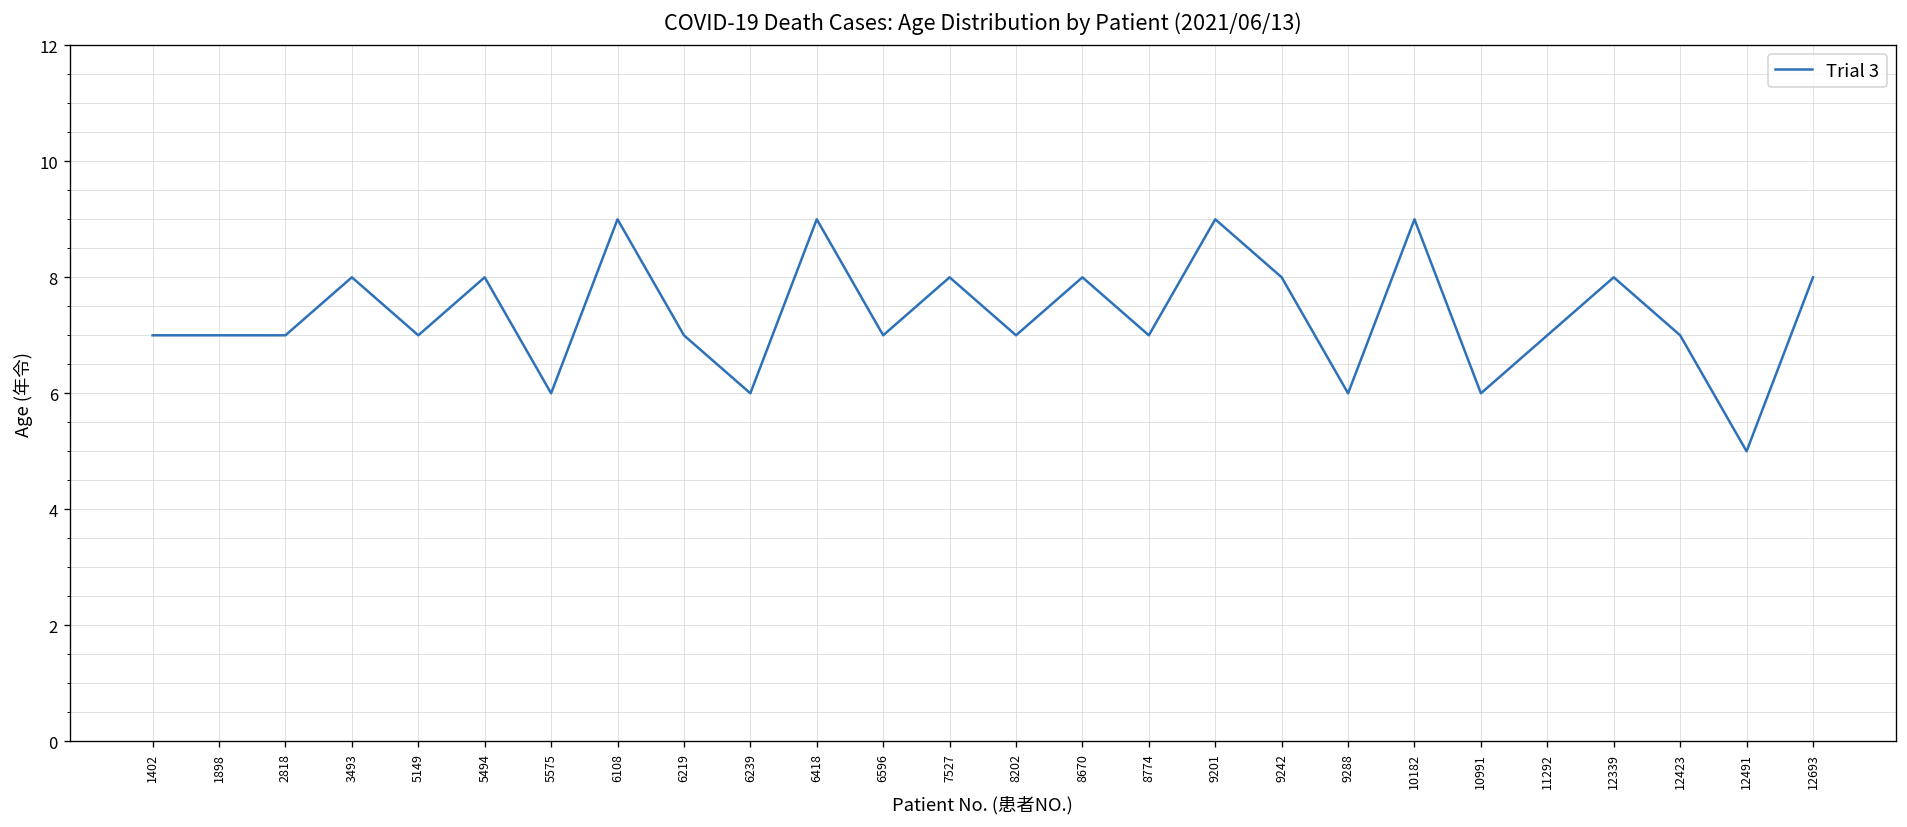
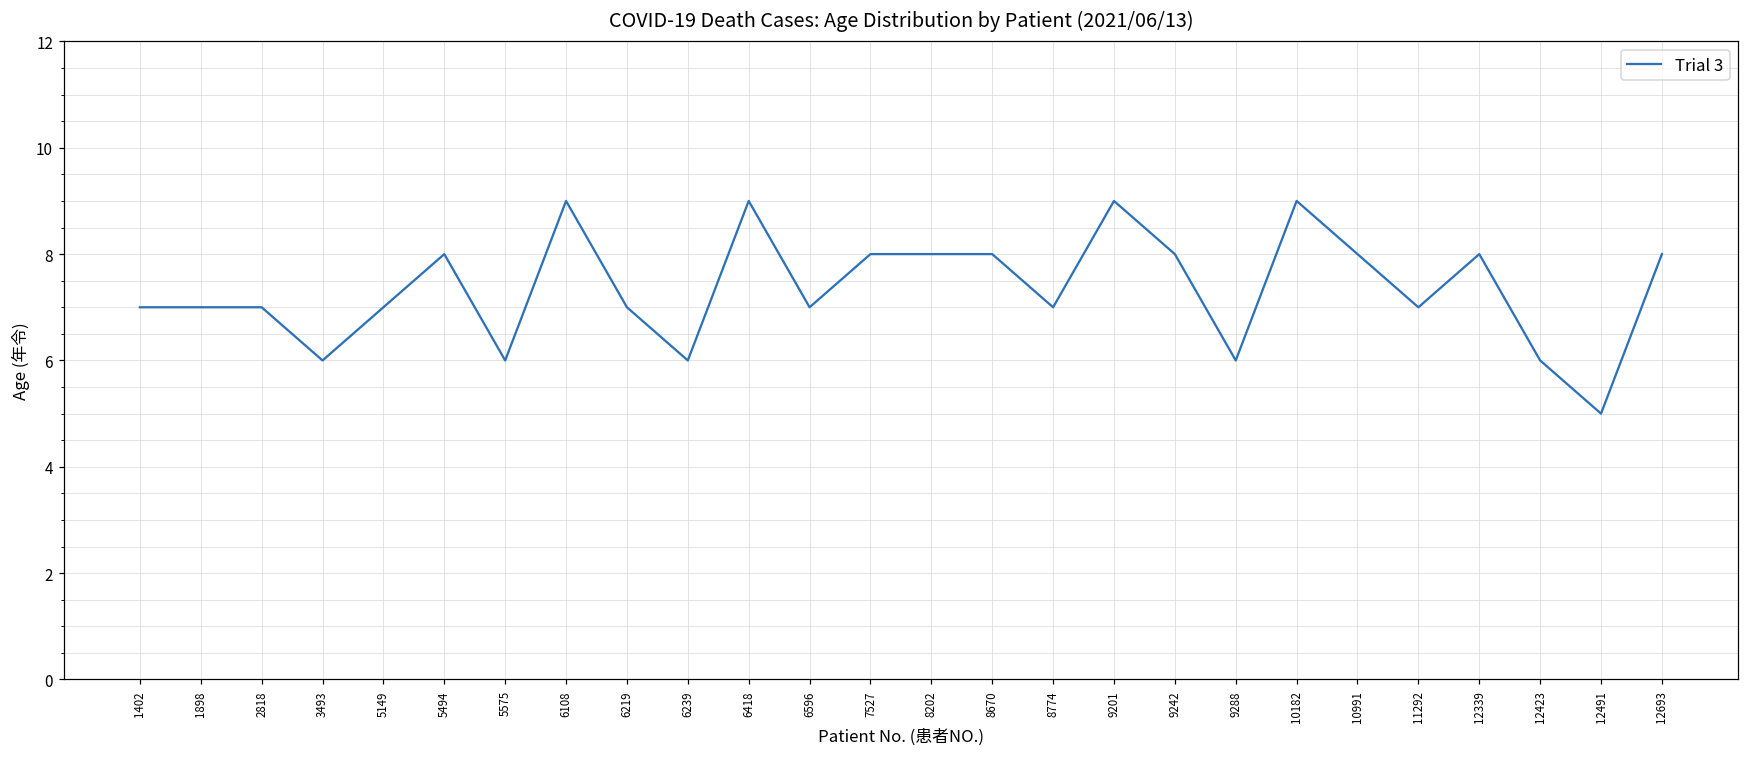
3493: 8 -> 6
8202: 7 -> 8
10991: 6 -> 8
12423: 7 -> 6
